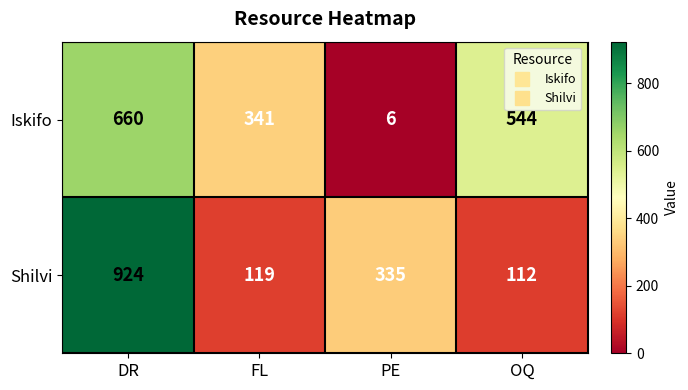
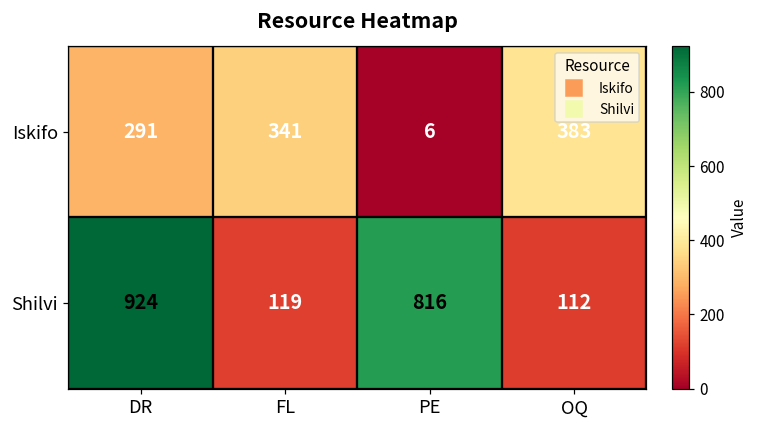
Iskifo, DR: 660 -> 291
Iskifo, OQ: 544 -> 383
Shilvi, PE: 335 -> 816
